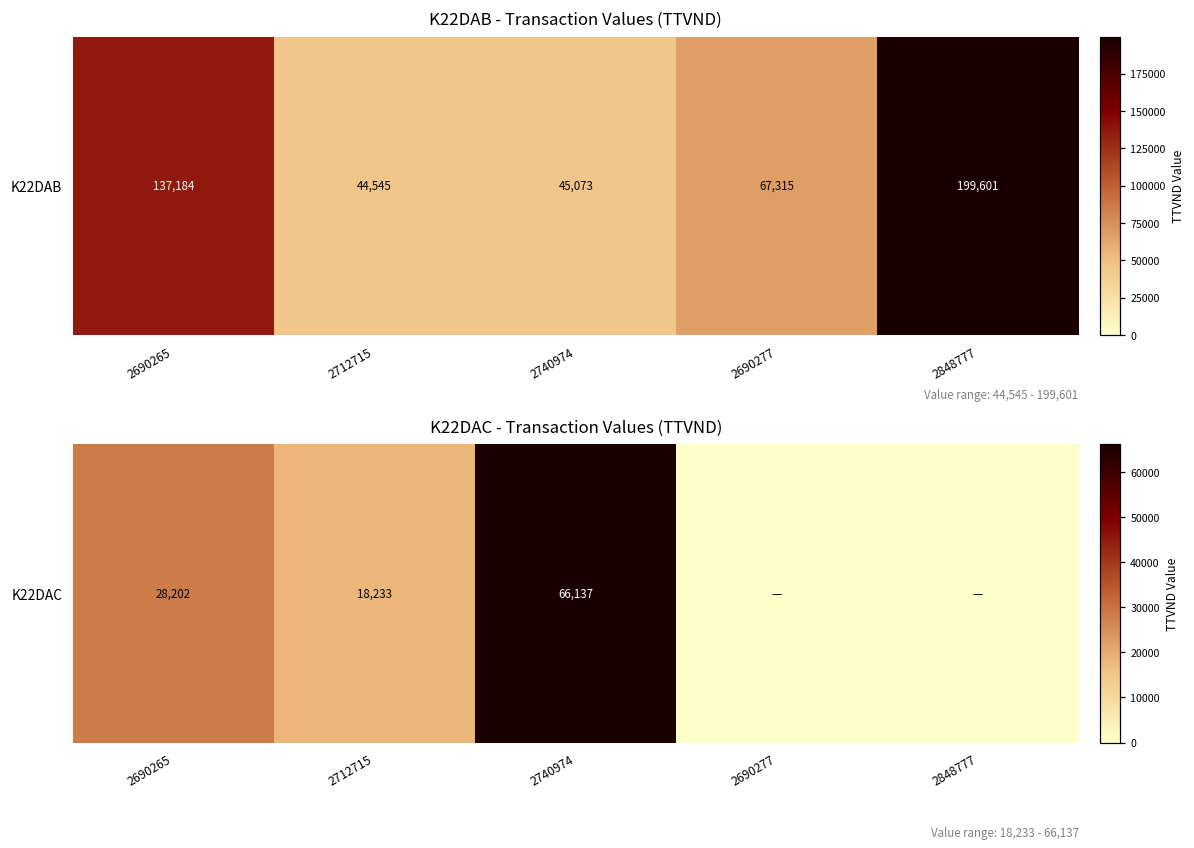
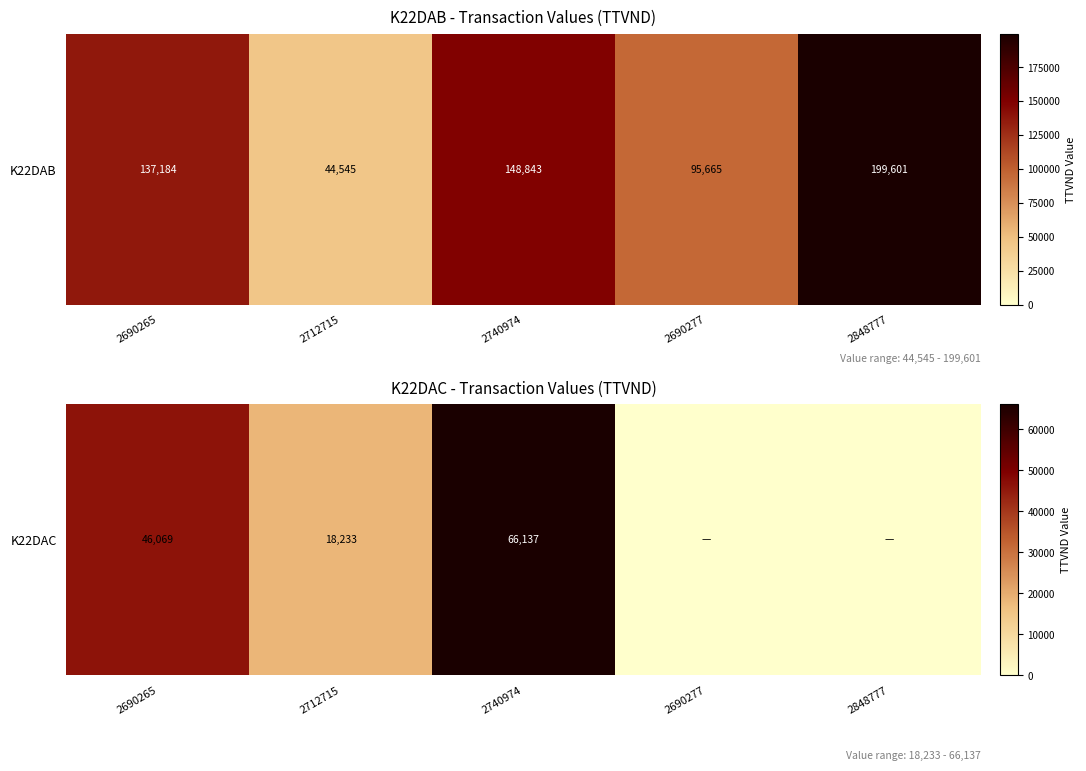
K22DAB - Transaction Values (TTVND), K22DAB, 2740974: 45,073 -> 148,843
K22DAB - Transaction Values (TTVND), K22DAB, 2690277: 67,315 -> 95,665
K22DAC - Transaction Values (TTVND), K22DAC, 2690265: 28,202 -> 46,069
